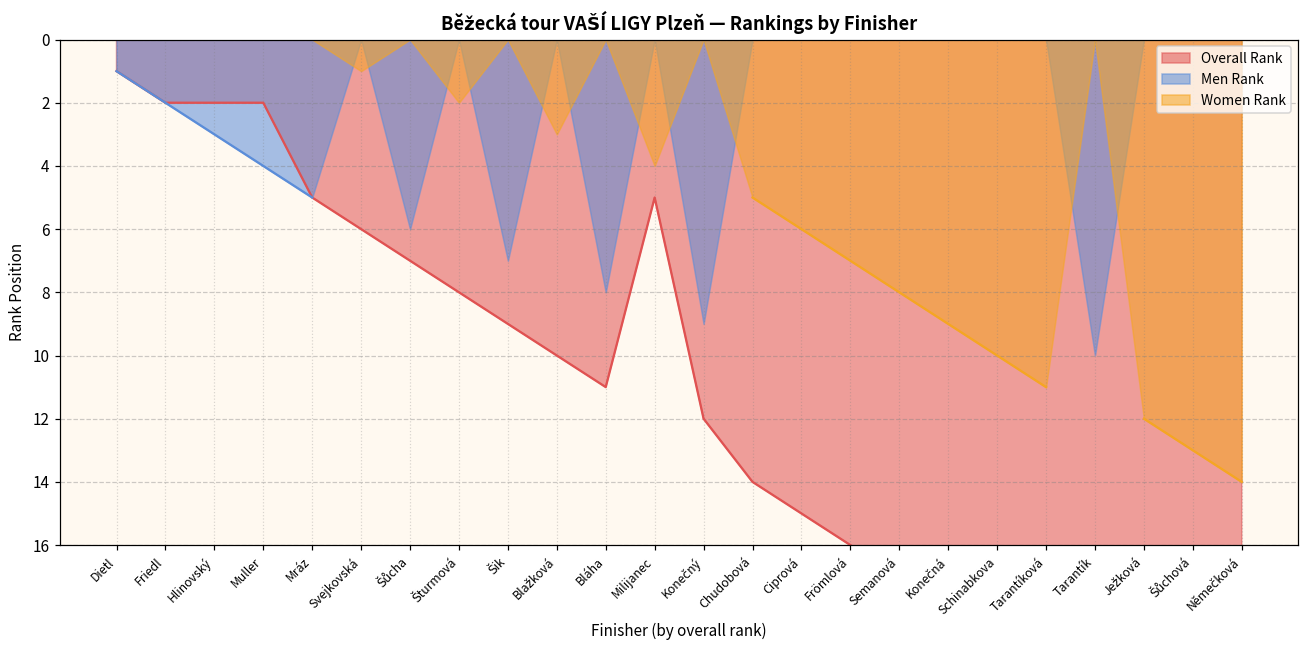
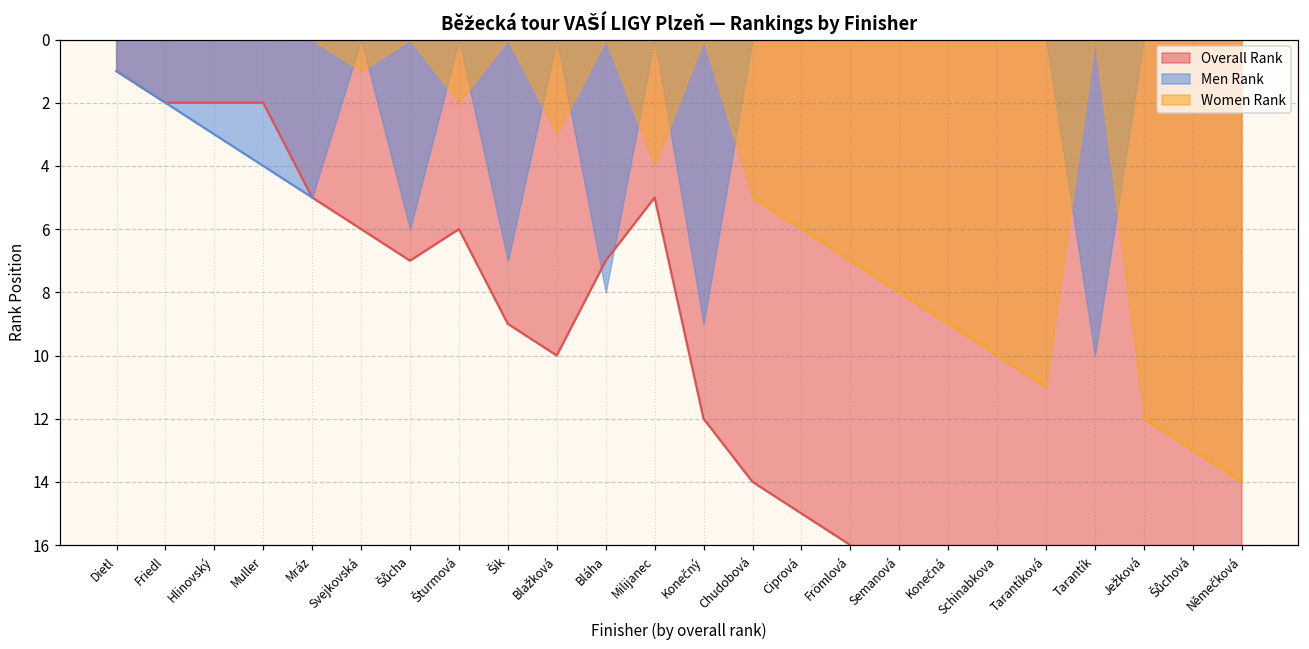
Overall Rank, Šturmová: 8 -> 6
Overall Rank, Bláha: 11 -> 7
